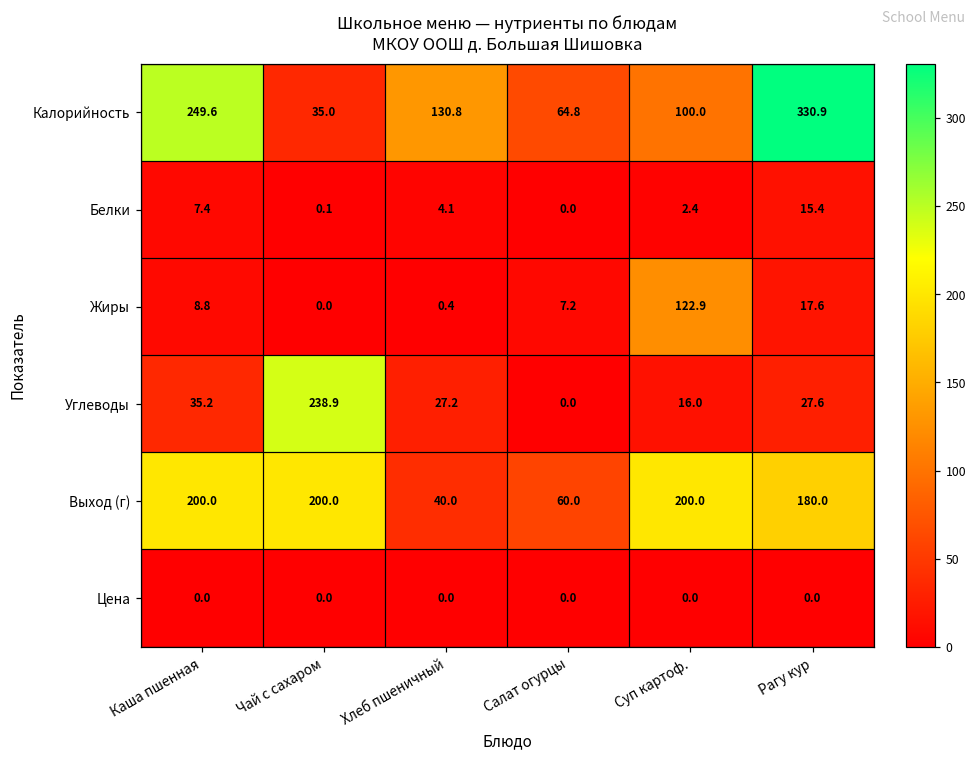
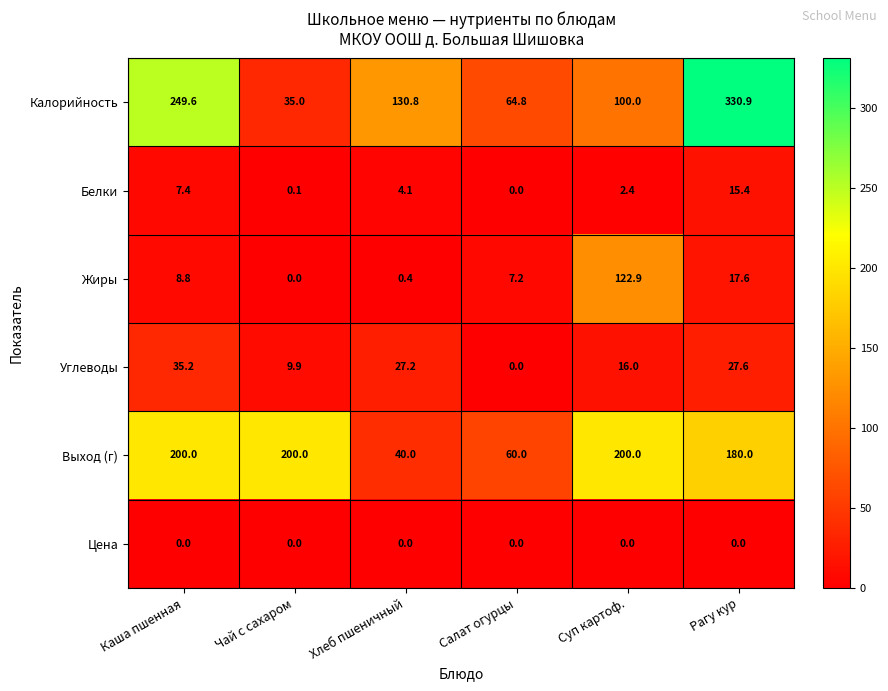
Углеводы, Чай с сахаром: 238.9 -> 9.9
